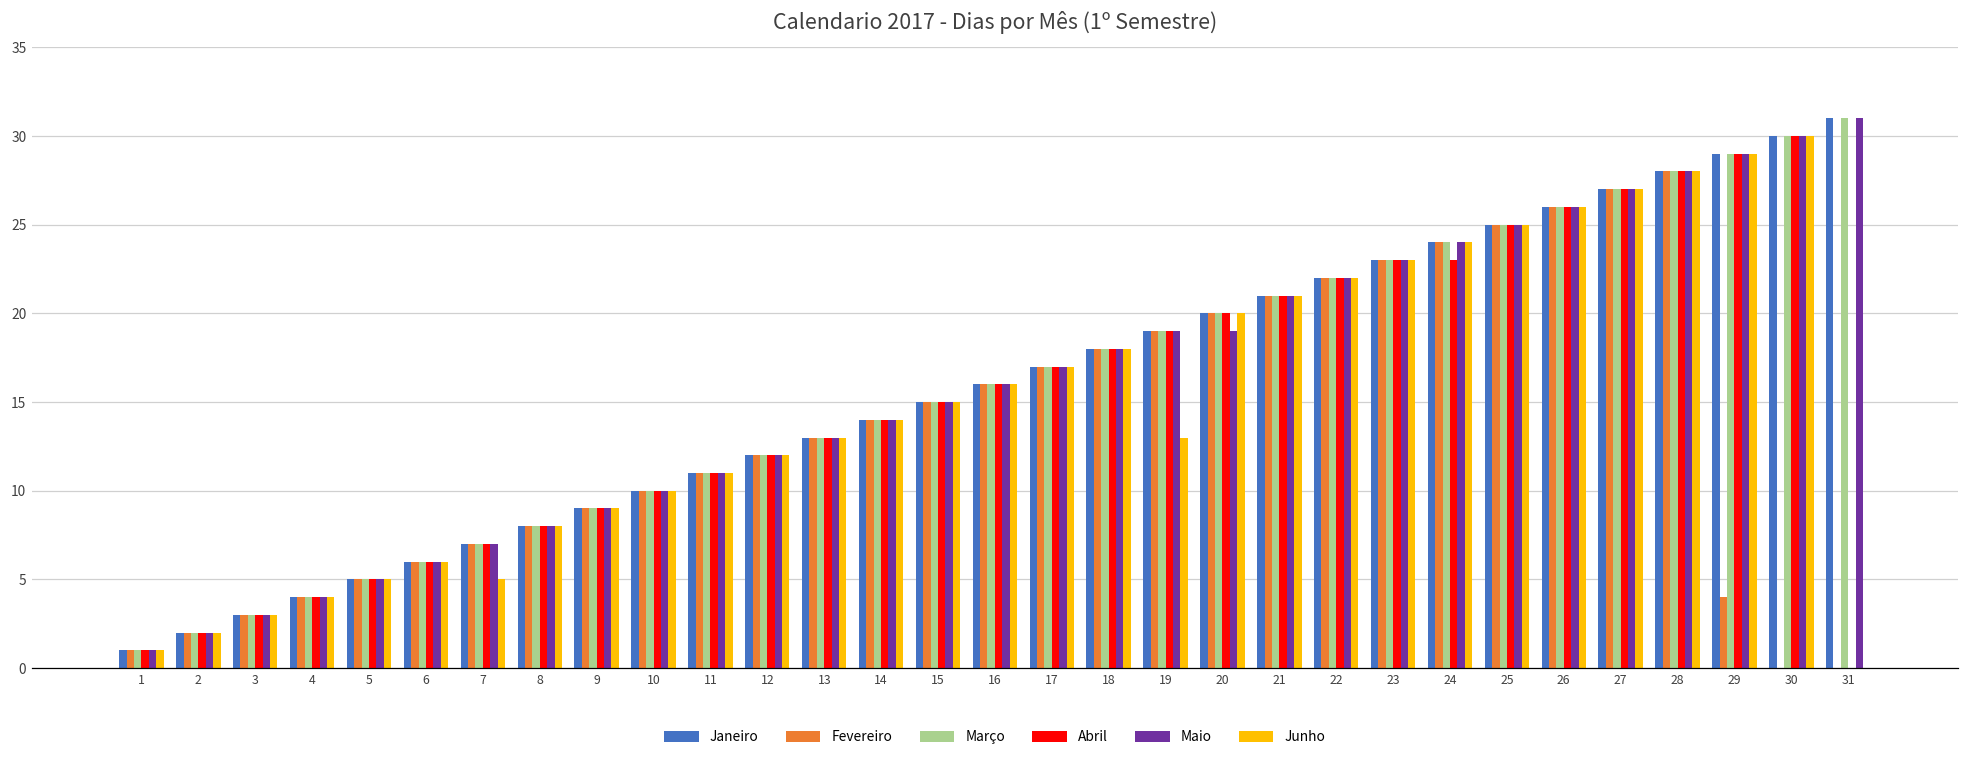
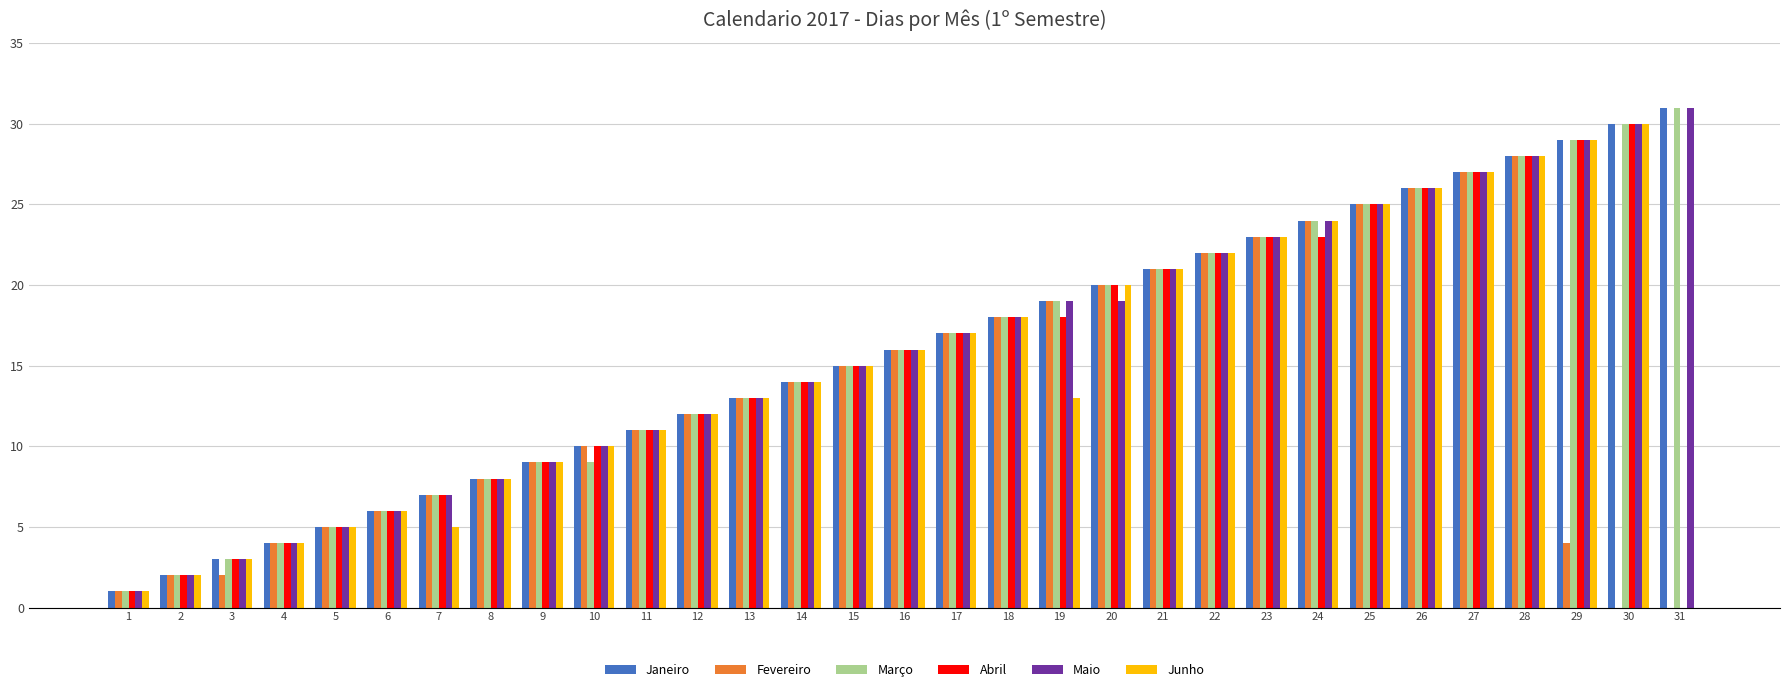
Fevereiro, 3: 3 -> 2
Março, 10: 10 -> 9
Abril, 19: 19 -> 18
